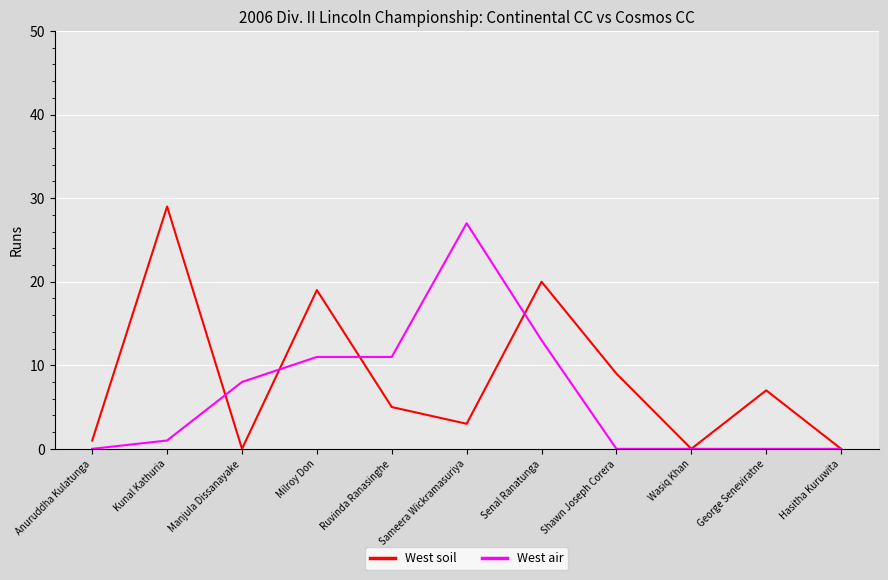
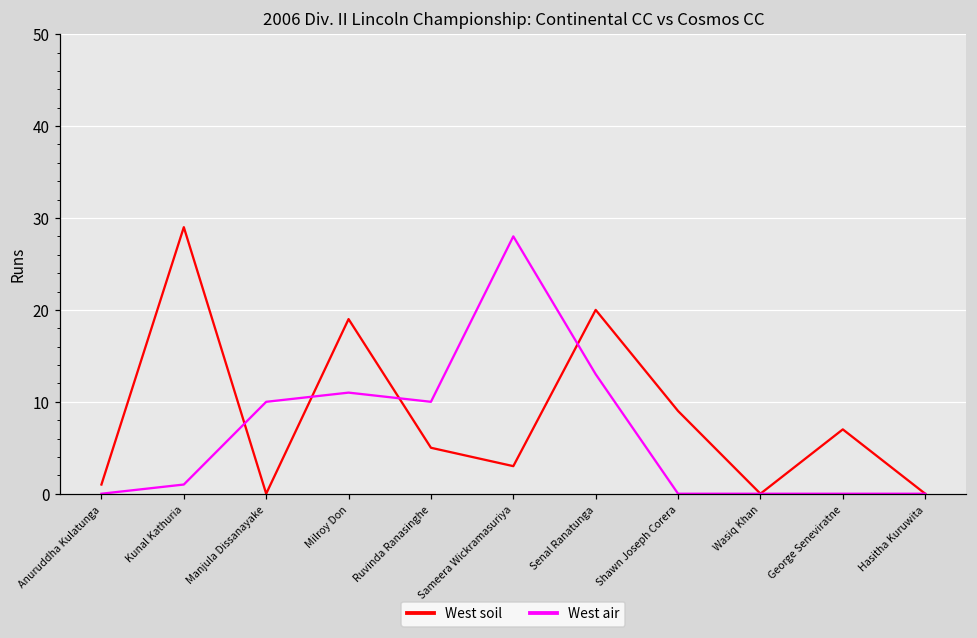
West air, Manjula Dissanayake: 8 -> 10
West air, Ruvinda Ranasinghe: 11 -> 10
West air, Sameera Wickramasuriya: 27 -> 28
